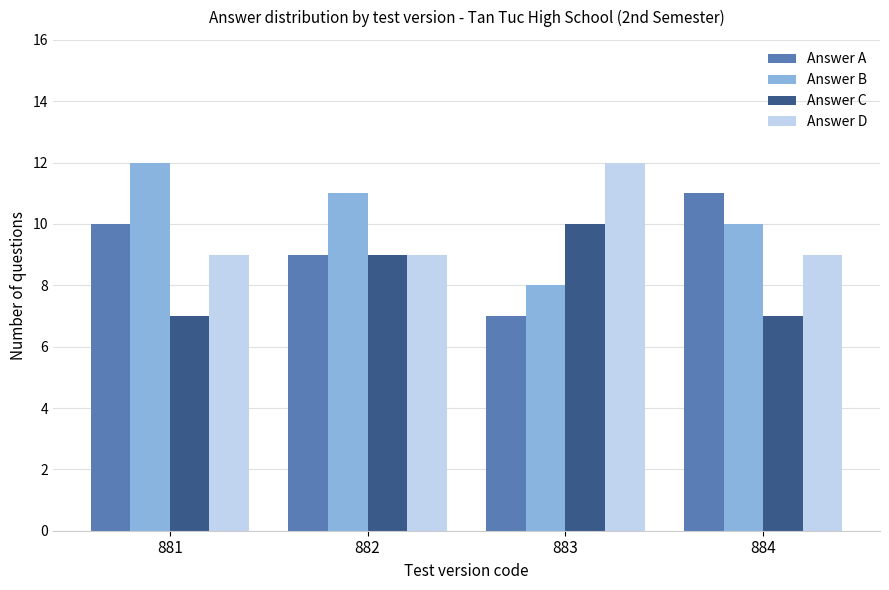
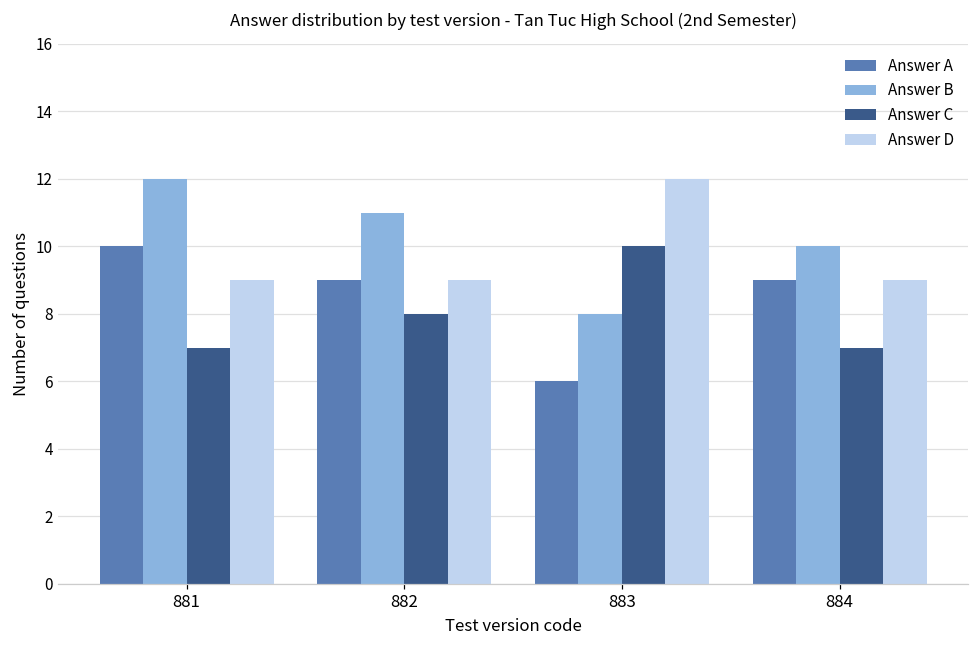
Answer C, 882: 9 -> 8
Answer A, 883: 7 -> 6
Answer A, 884: 11 -> 9
